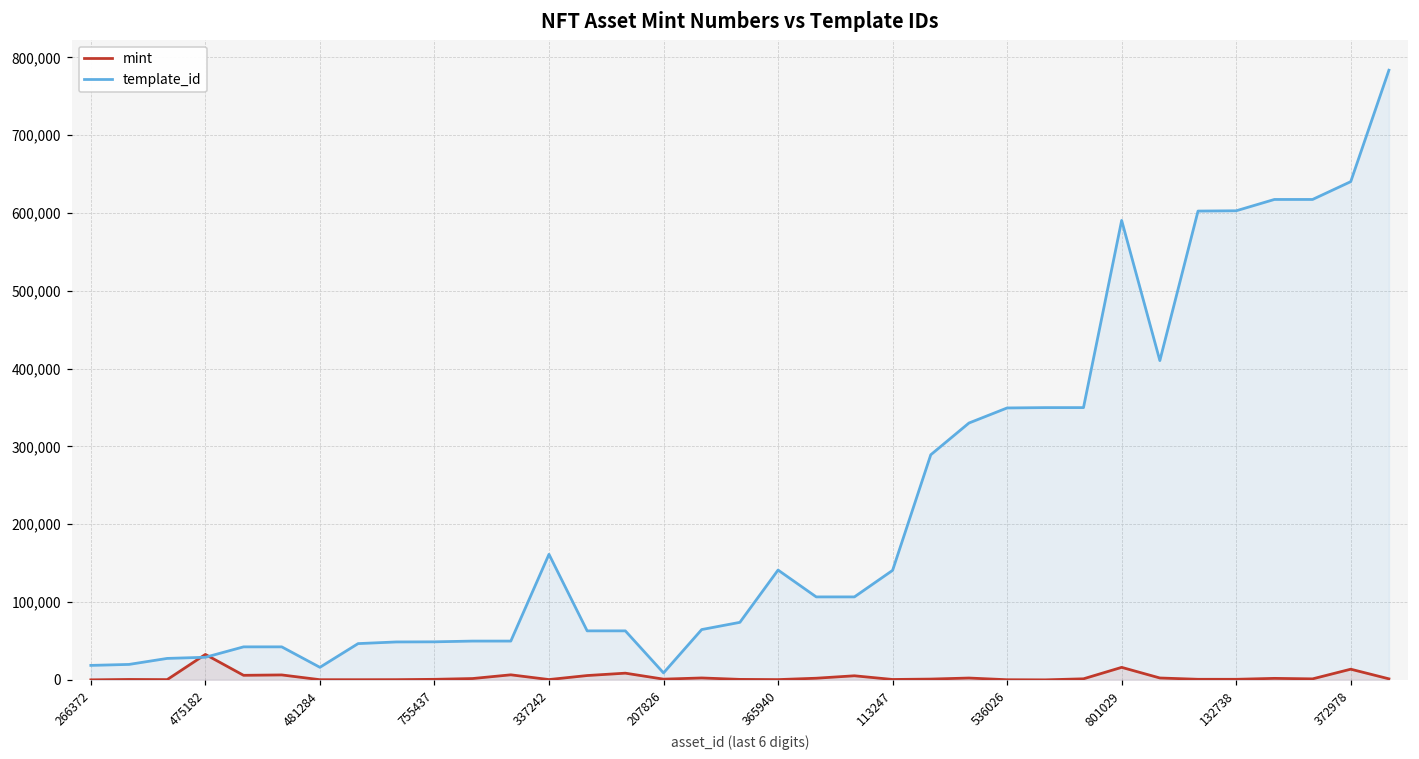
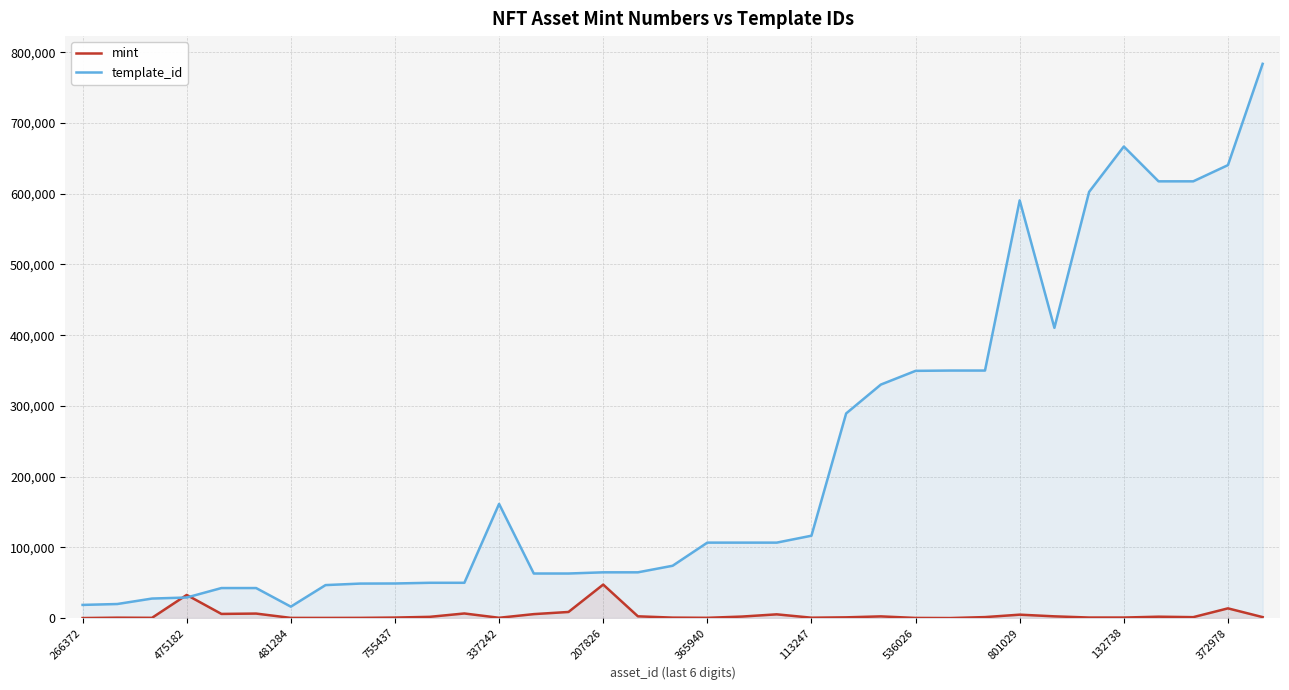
mint, 207826: 0 -> 50,000
template_id, 207826: 10,000 -> 60,000
template_id, 365940: 140,000 -> 110,000
template_id, 113247: 140,000 -> 120,000
mint, 801029: 20,000 -> 0
template_id, 132738: 600,000 -> 670,000
